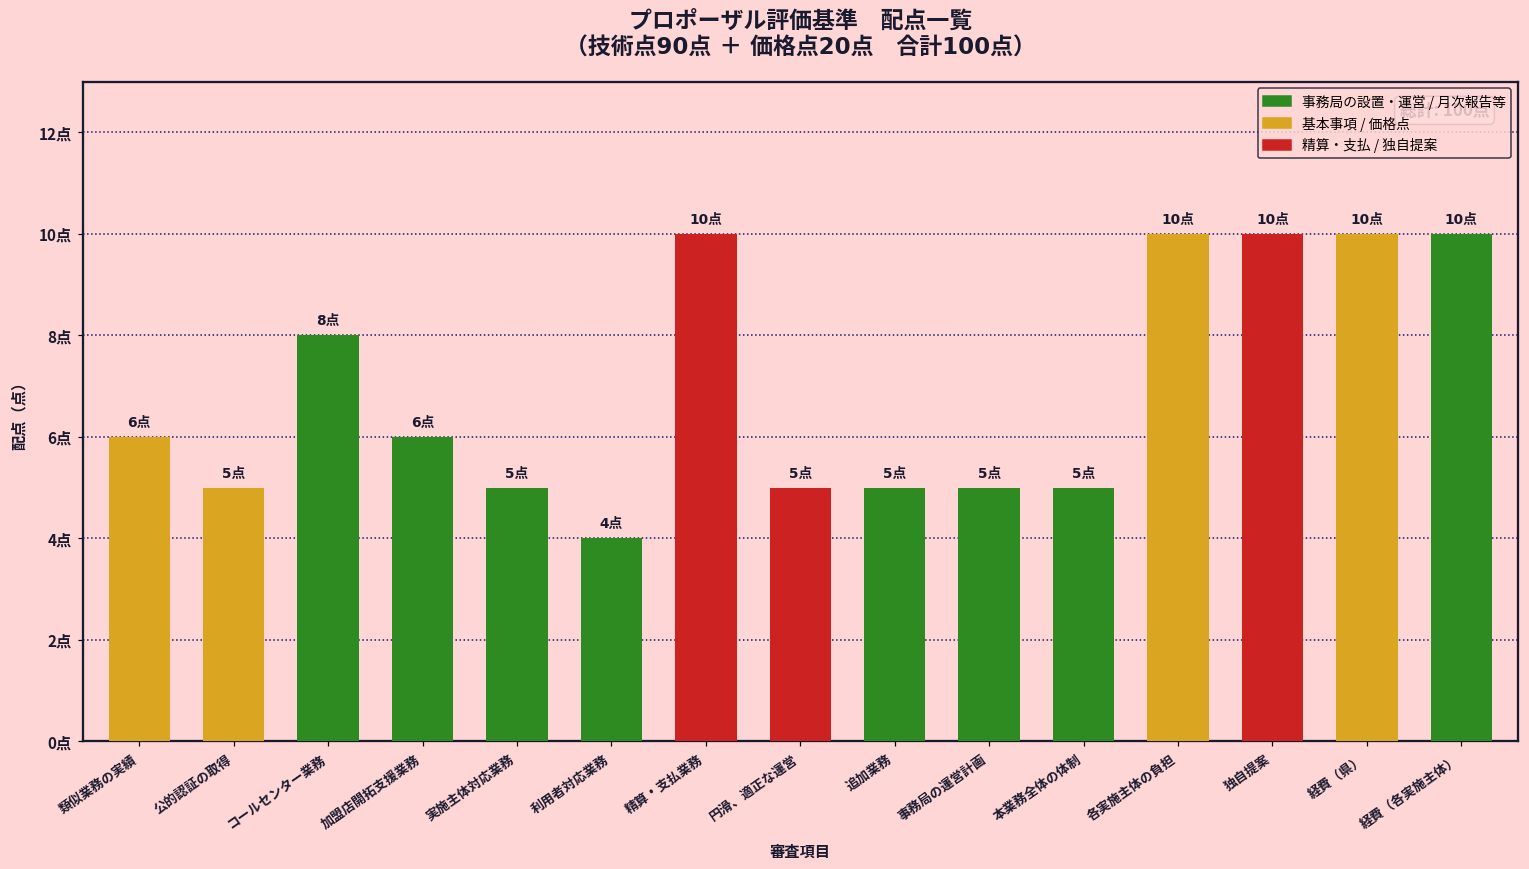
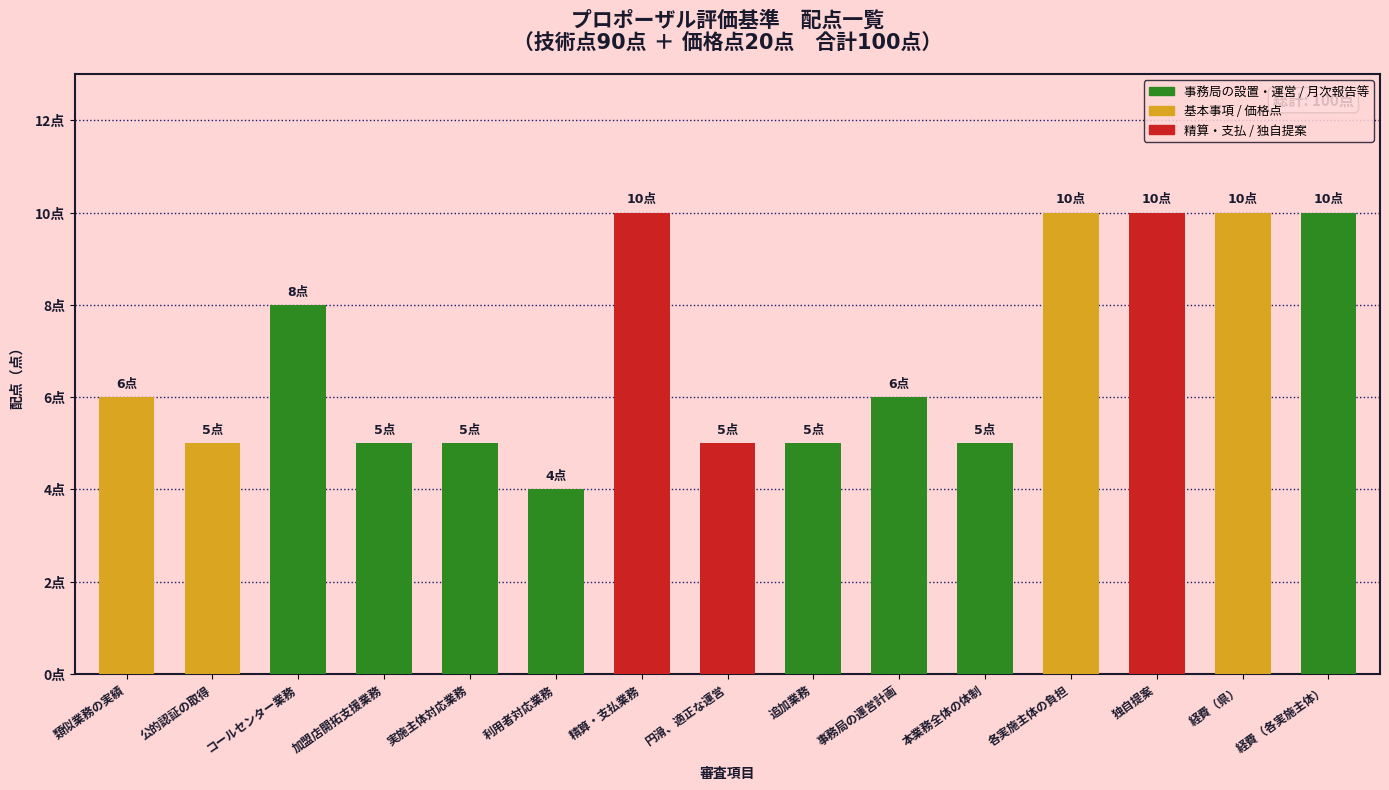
加盟店開拓支援業務: 6点 -> 5点
事務局の運営計画: 5点 -> 6点
